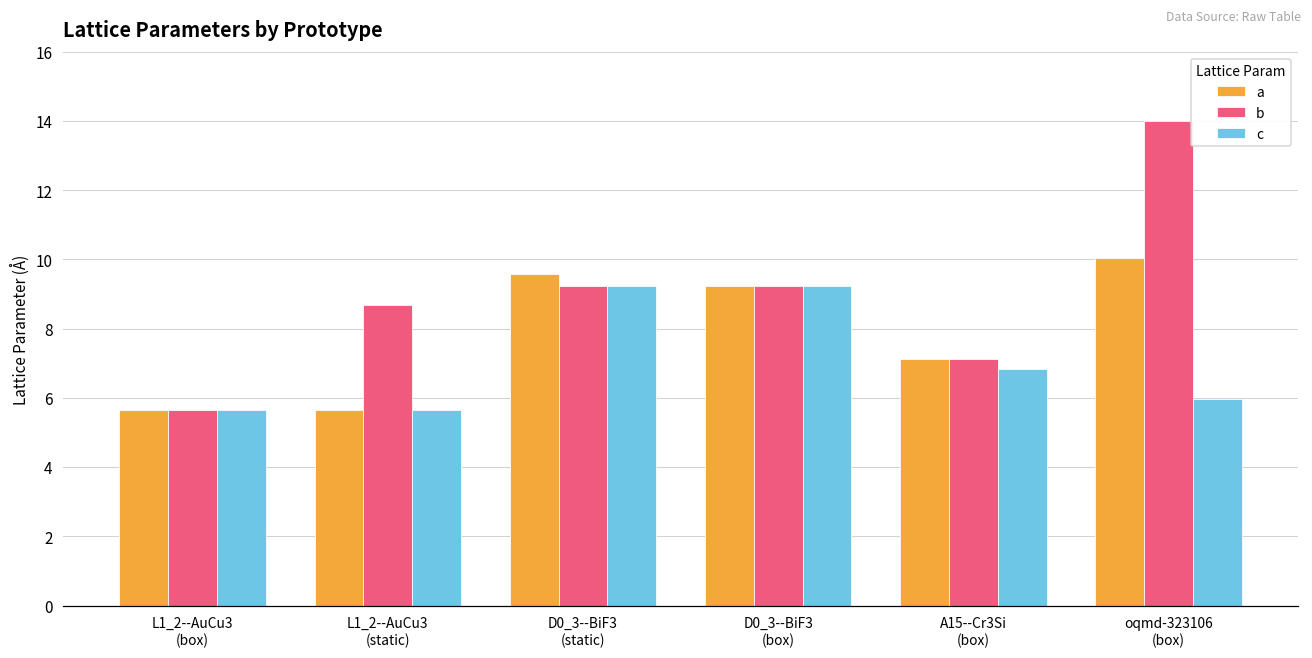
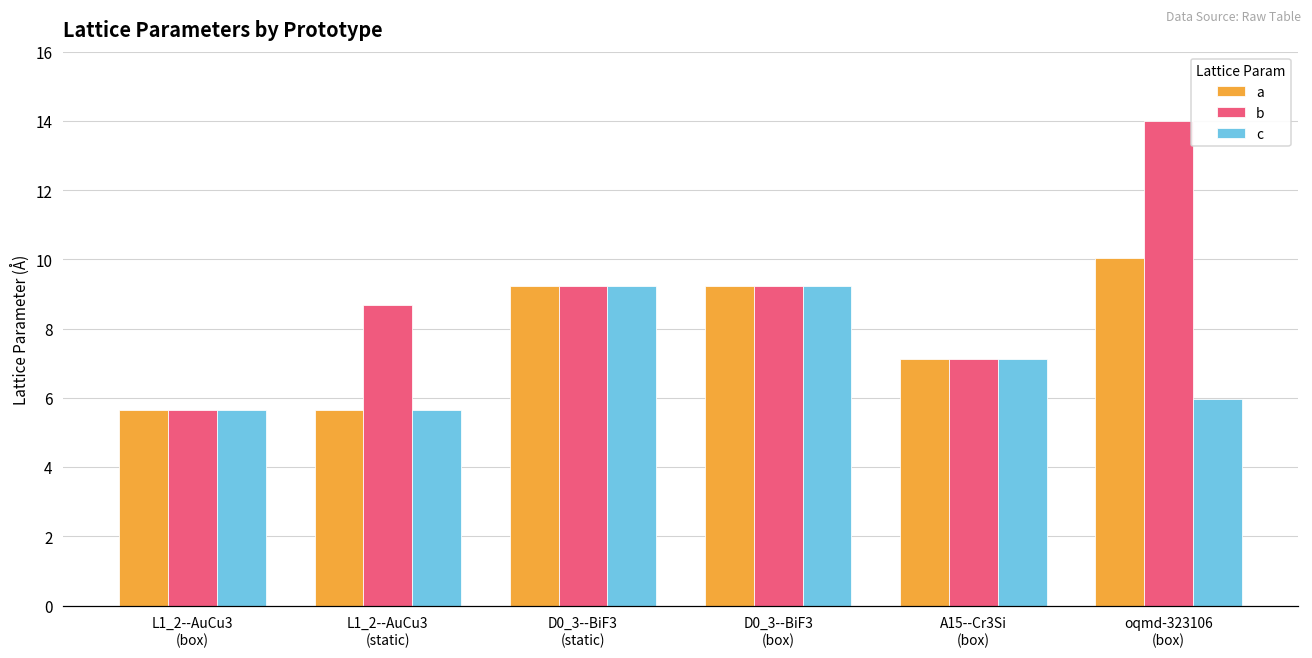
a, D0_3--BiF3 (static): 9.6 -> 9.2
c, A15--Cr3Si (box): 6.8 -> 7.1
